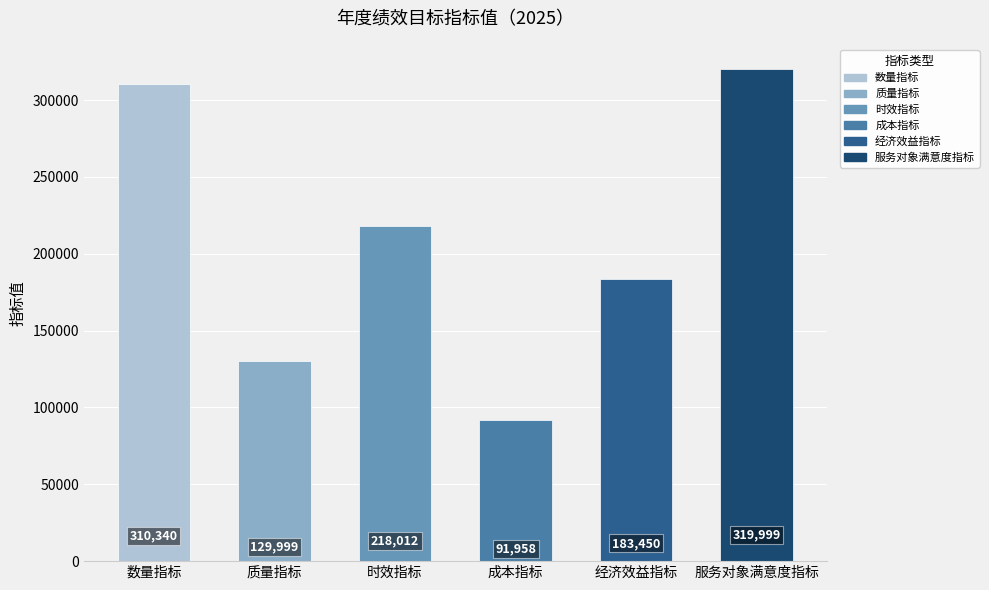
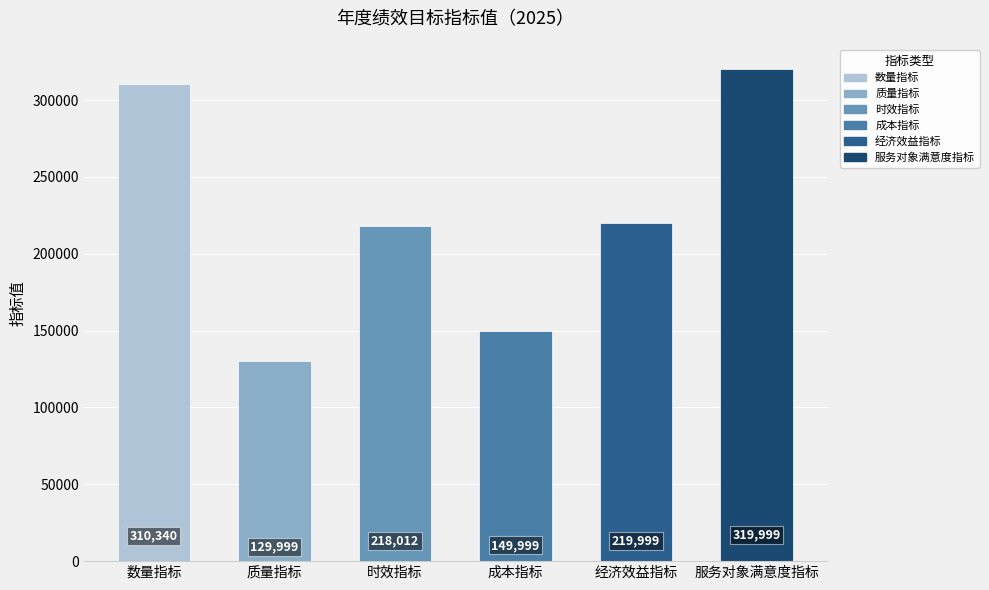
成本指标: 91,958 -> 149,999
经济效益指标: 183,450 -> 219,999
